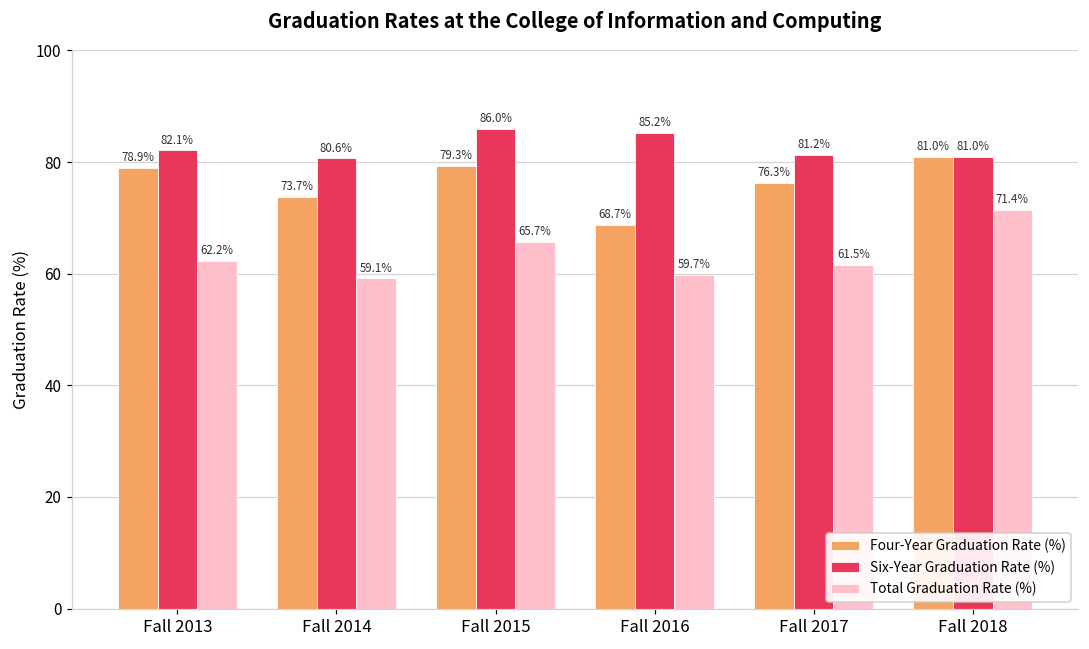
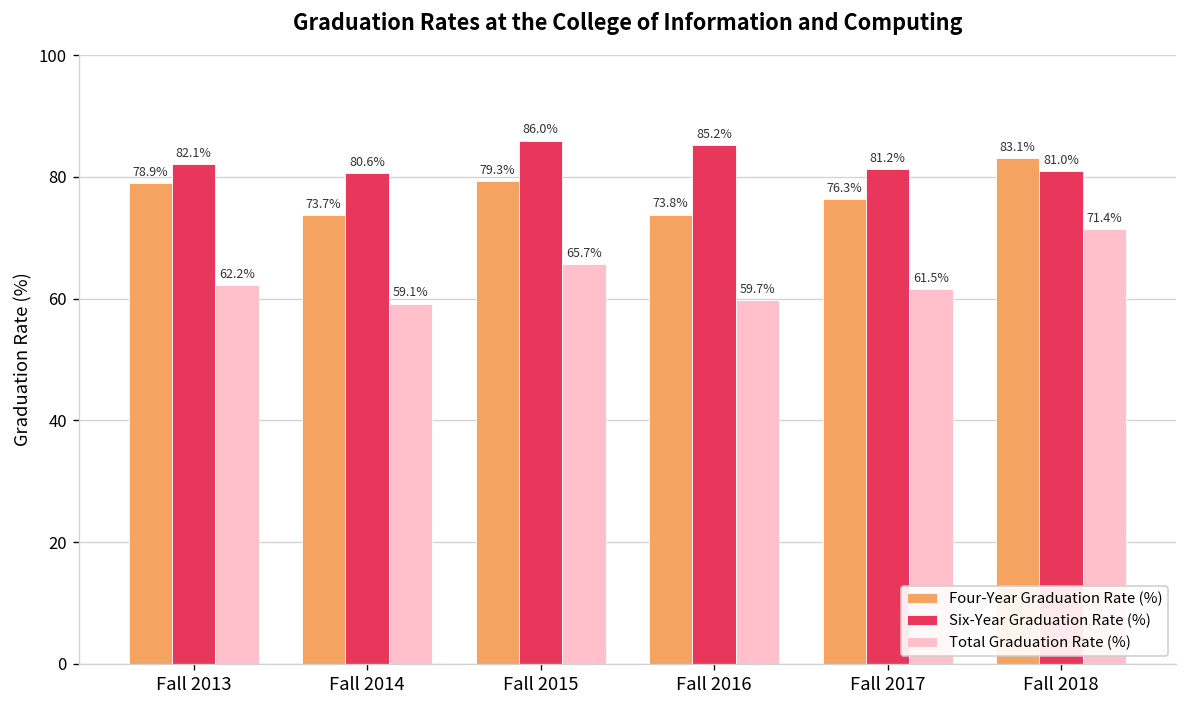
Four-Year Graduation Rate (%), Fall 2016: 68.7% -> 73.8%
Four-Year Graduation Rate (%), Fall 2018: 81.0% -> 83.1%
